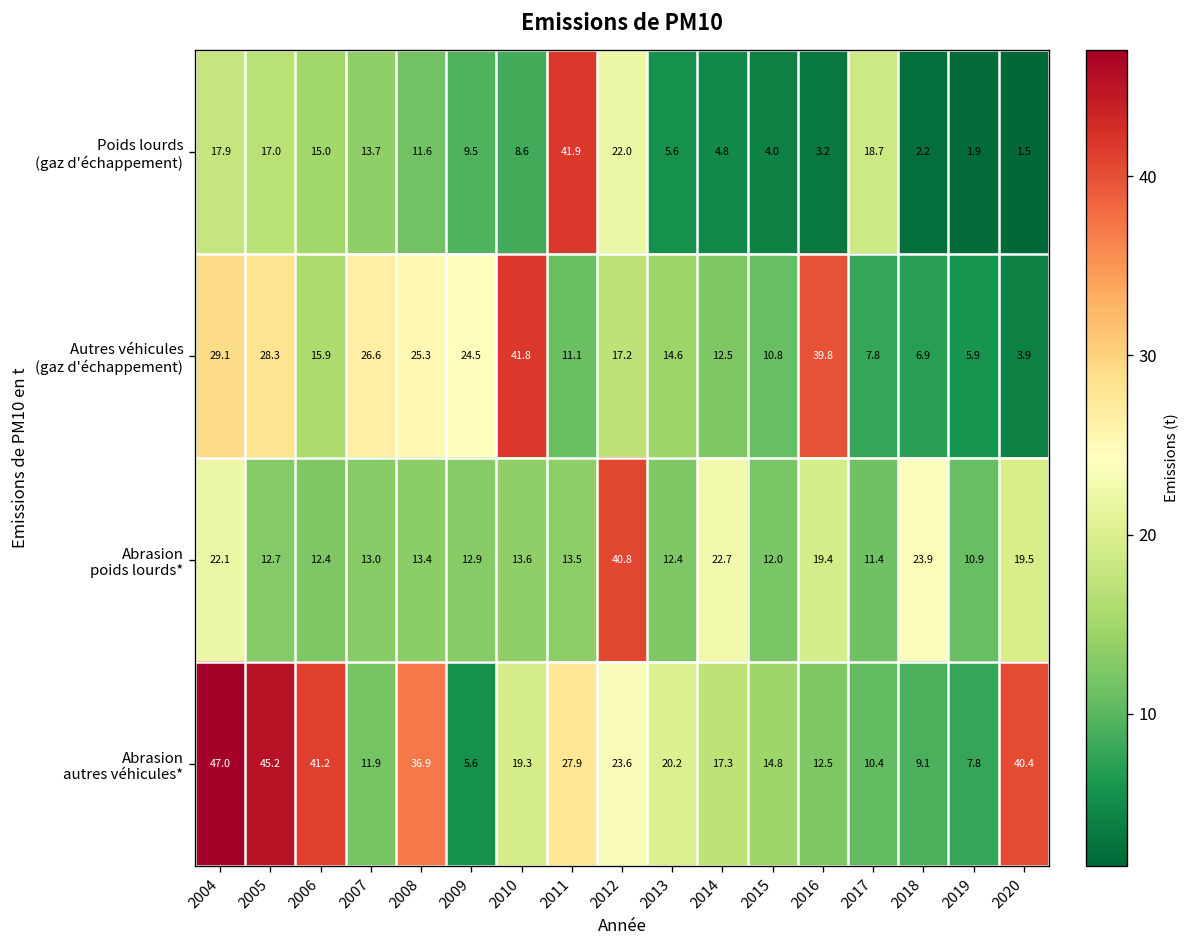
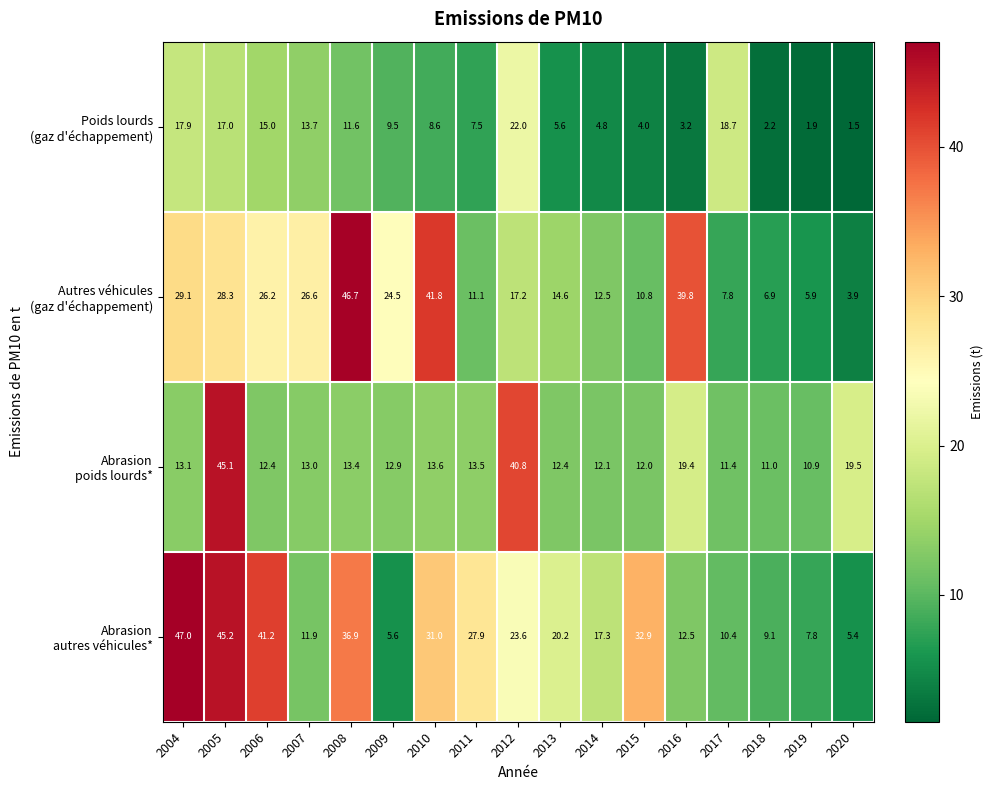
Poids lourds (gaz d'échappement), 2011: 41.9 -> 7.5
Autres véhicules (gaz d'échappement), 2006: 15.9 -> 26.2
Autres véhicules (gaz d'échappement), 2008: 25.3 -> 46.7
Abrasion poids lourds*, 2004: 22.1 -> 13.1
Abrasion poids lourds*, 2005: 12.7 -> 45.1
Abrasion poids lourds*, 2014: 22.7 -> 12.1
Abrasion poids lourds*, 2018: 23.9 -> 11.0
Abrasion autres véhicules*, 2010: 19.3 -> 31.0
Abrasion autres véhicules*, 2015: 14.8 -> 32.9
Abrasion autres véhicules*, 2020: 40.4 -> 5.4
